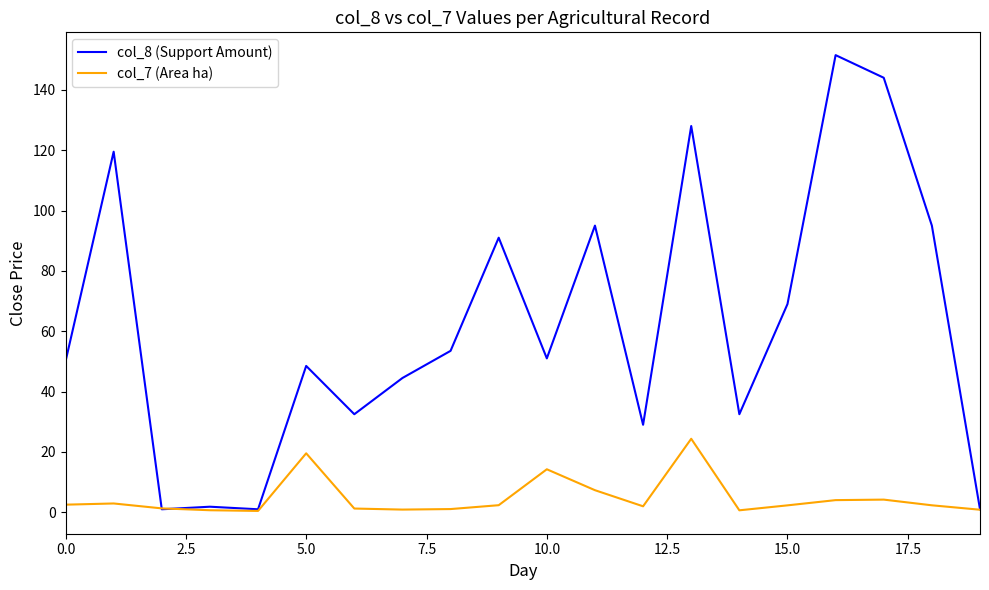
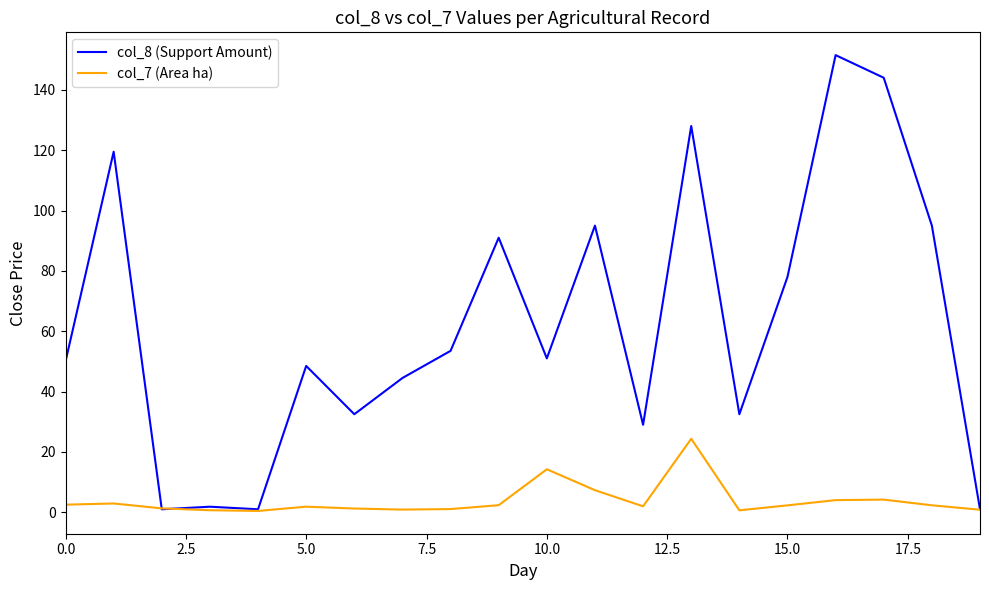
col_7 (Area ha), 5.0: 20 -> 2
col_8 (Support Amount), 15.0: 69 -> 78
